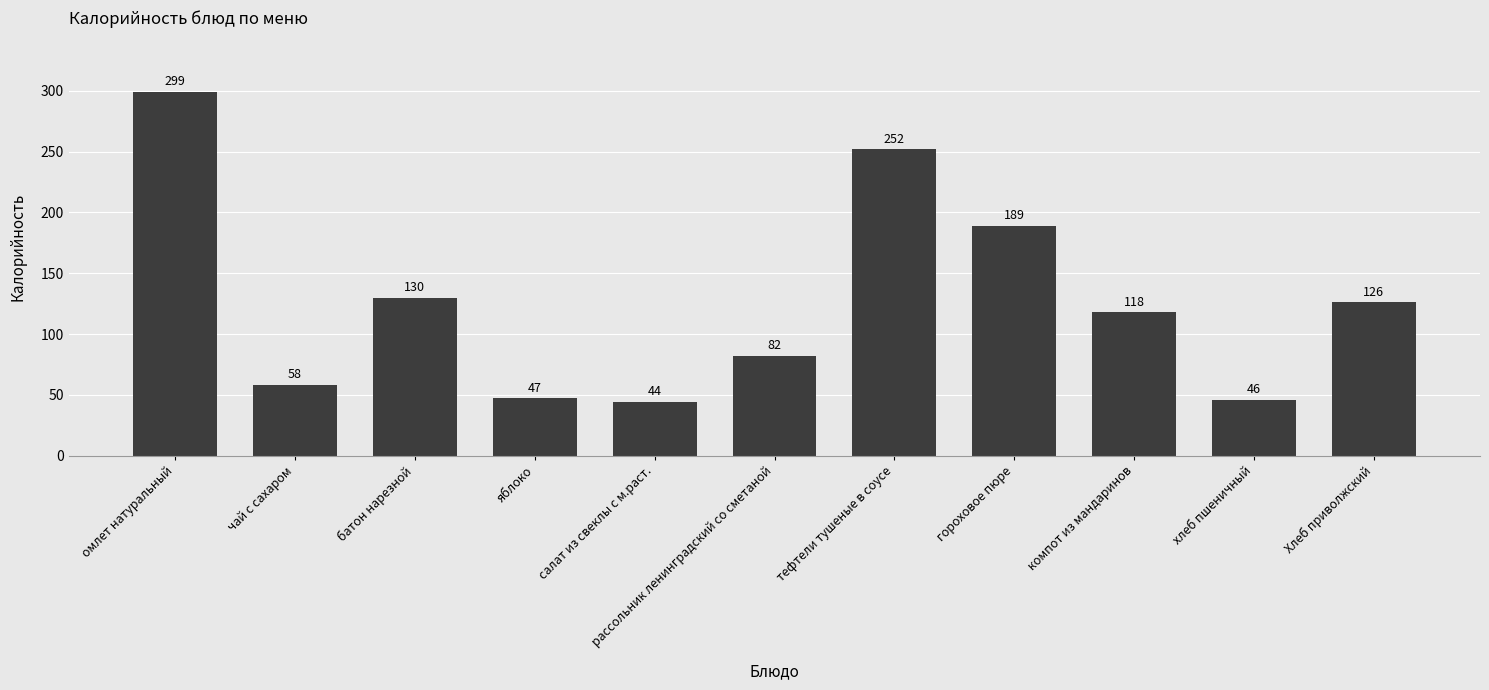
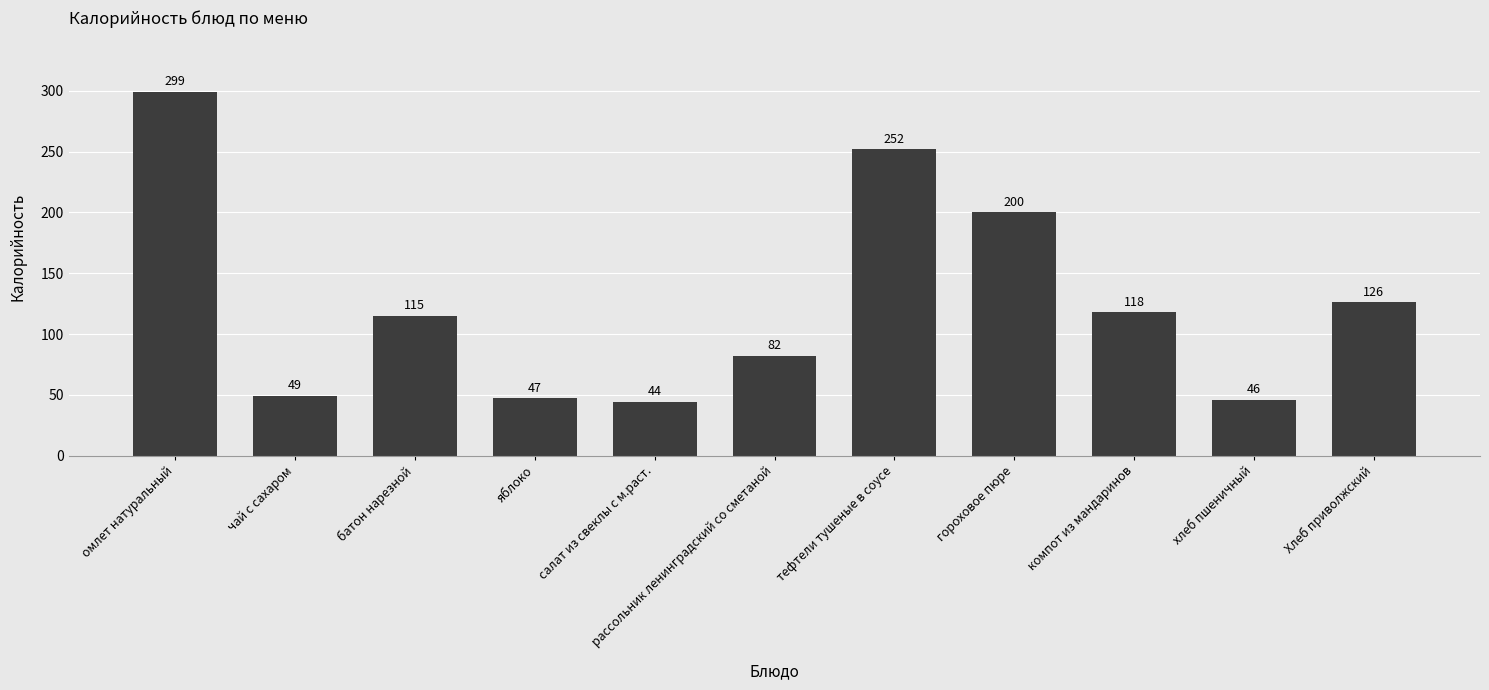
чай с сахаром: 58 -> 49
батон нарезной: 130 -> 115
гороховое пюре: 189 -> 200
